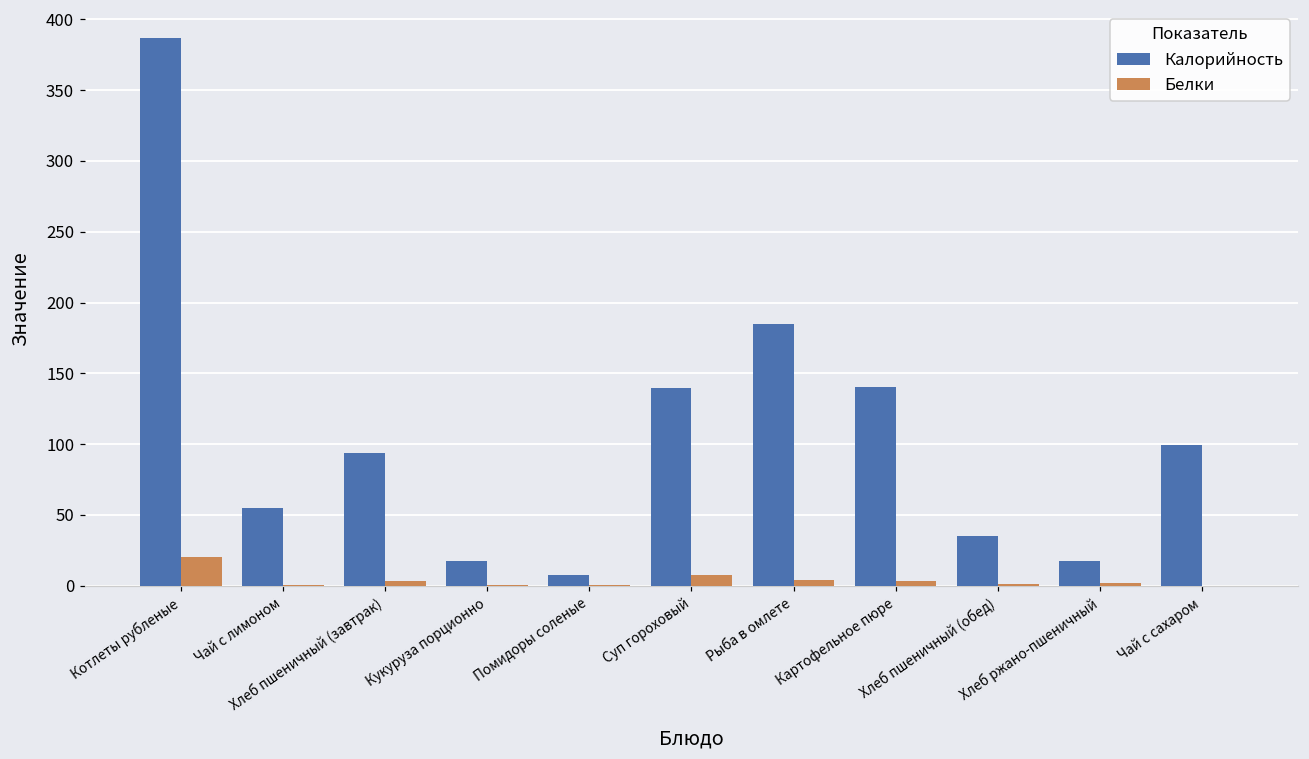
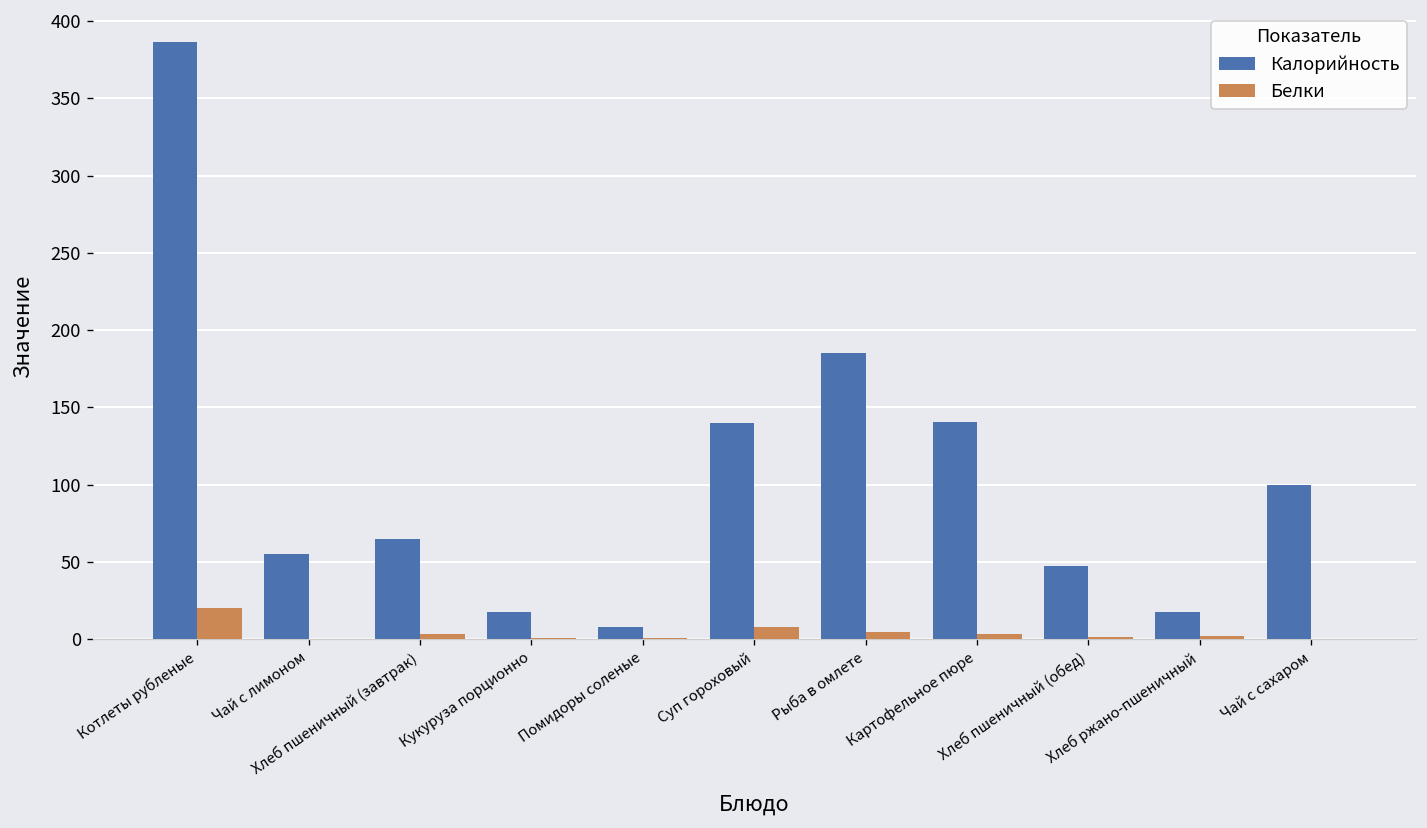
Калорийность, Хлеб пшеничный (завтрак): 94 -> 65
Калорийность, Хлеб пшеничный (обед): 35 -> 47
